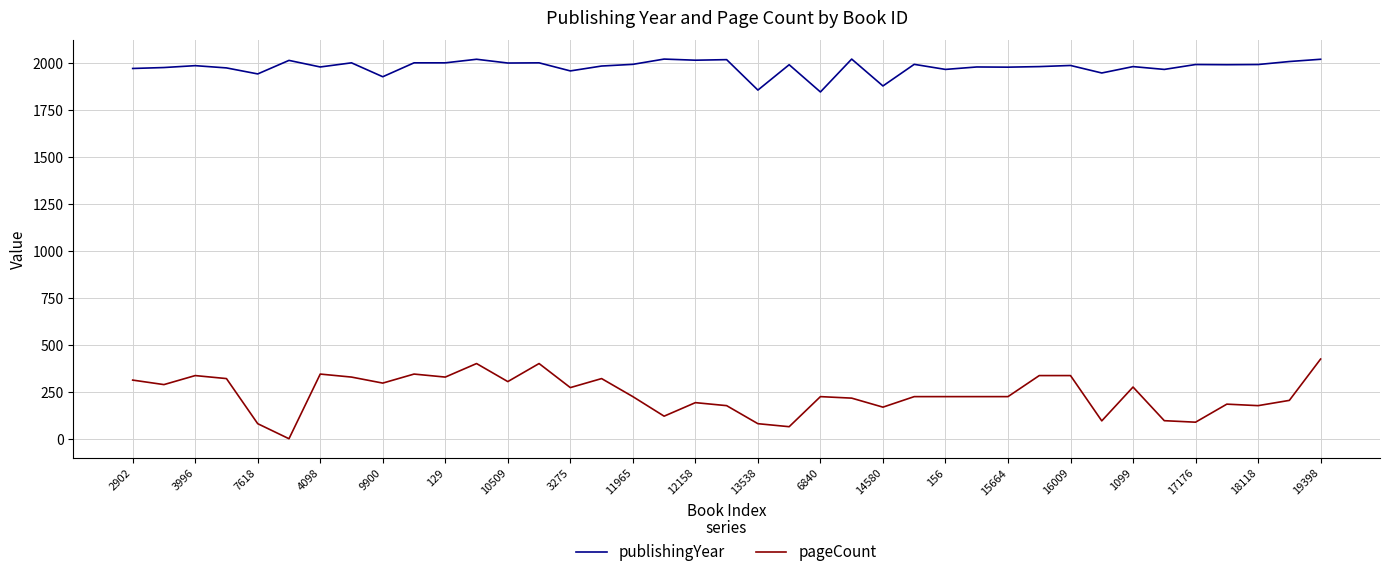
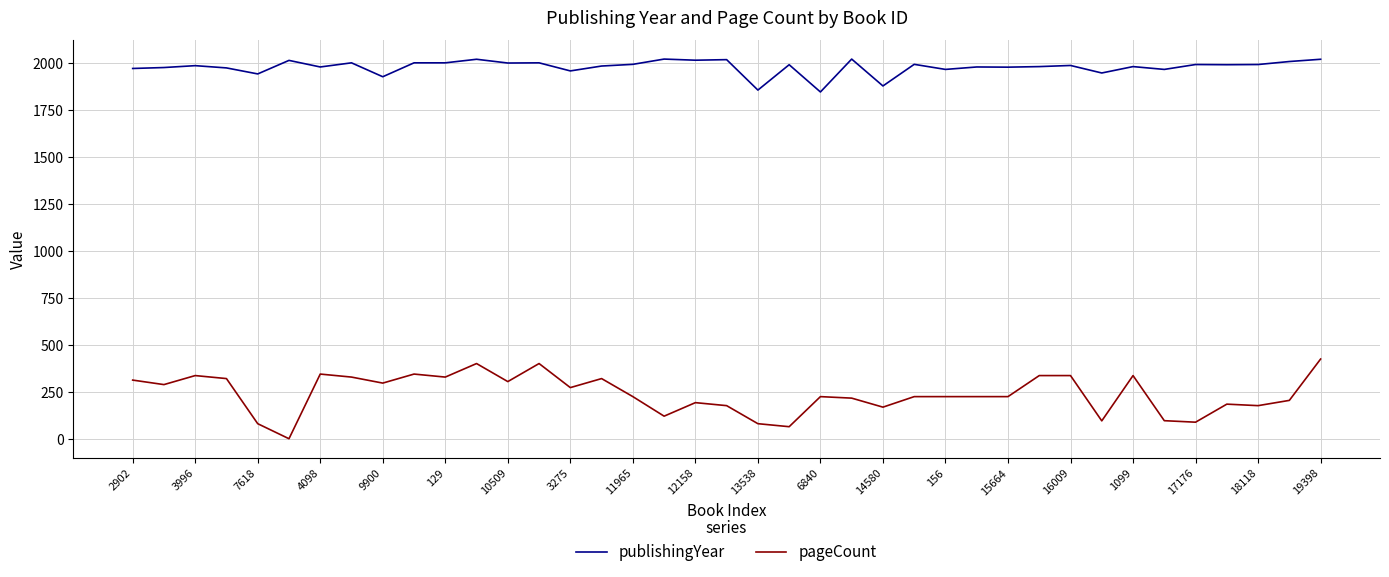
pageCount, 1099: 280 -> 340
